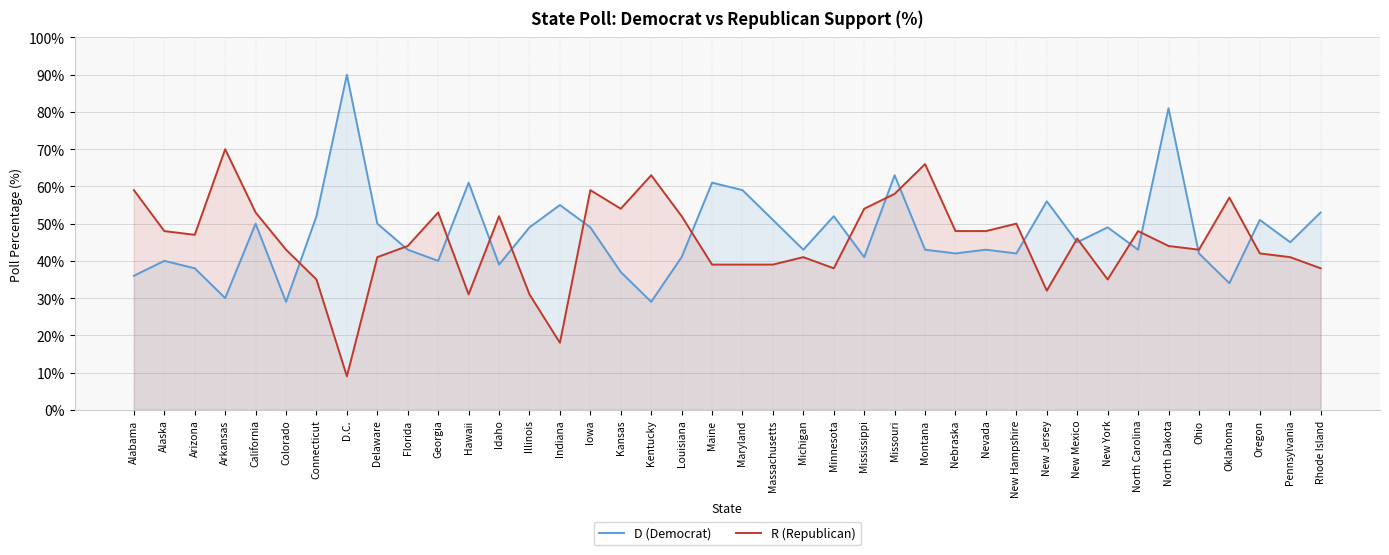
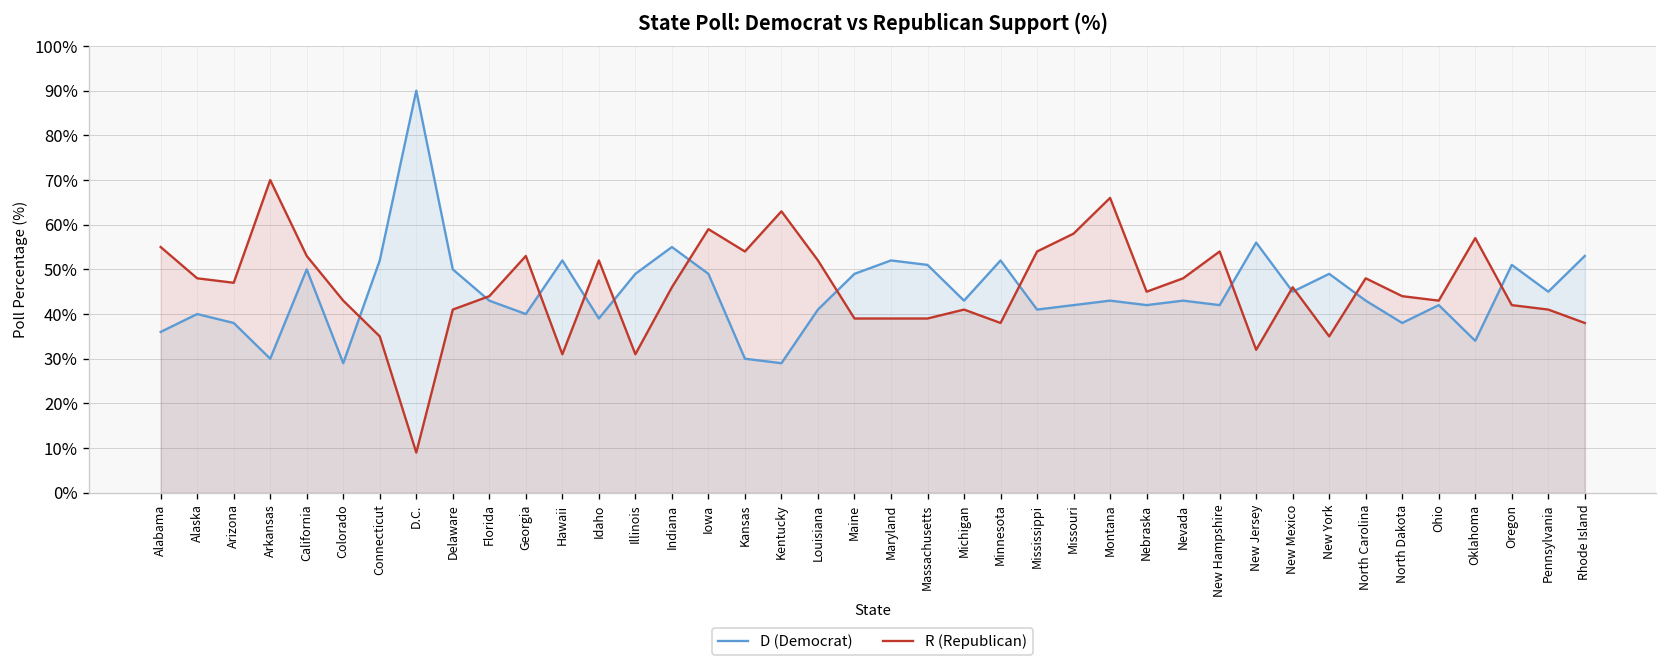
R (Republican), Alabama: 59% -> 55%
D (Democrat), Hawaii: 61% -> 52%
R (Republican), Indiana: 18% -> 46%
D (Democrat), Kansas: 37% -> 30%
D (Democrat), Maine: 61% -> 49%
D (Democrat), Maryland: 59% -> 52%
D (Democrat), Missouri: 63% -> 42%
R (Republican), Nebraska: 48% -> 45%
R (Republican), New Hampshire: 50% -> 54%
D (Democrat), North Dakota: 81% -> 38%
